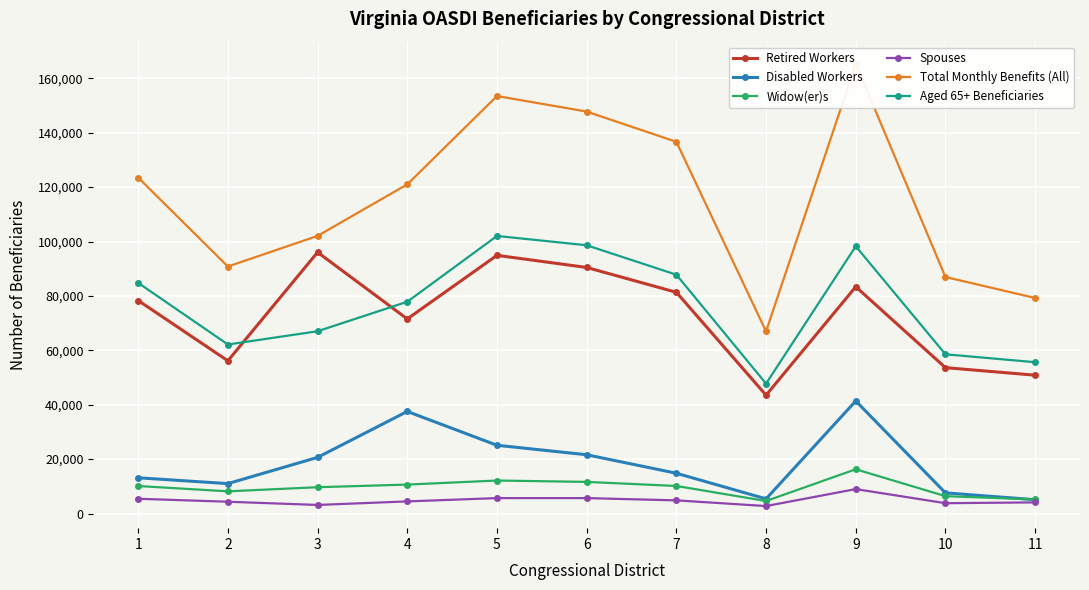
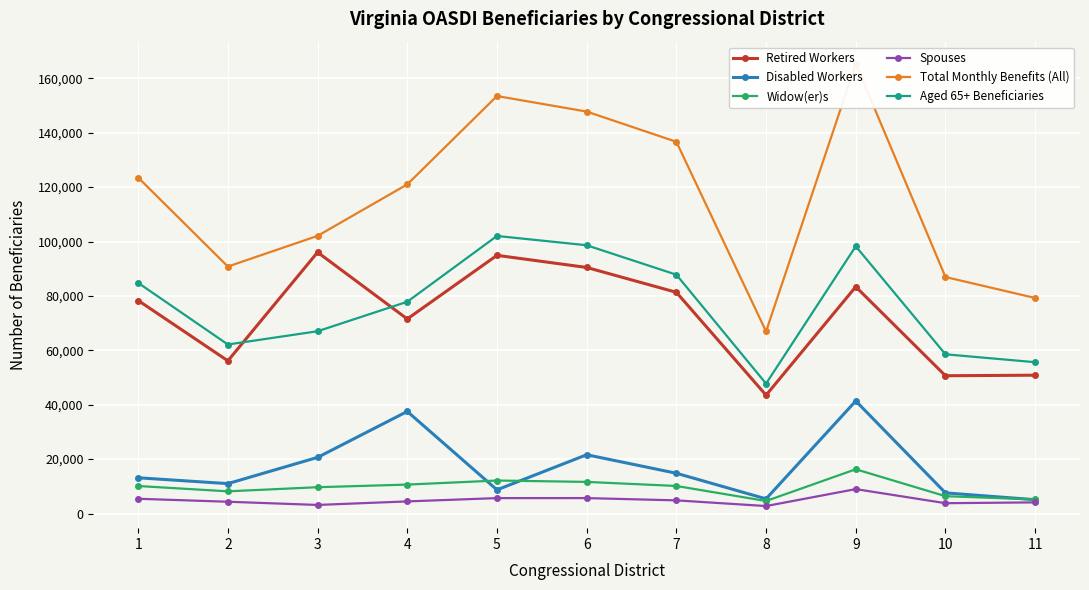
Disabled Workers, 5: 25,000 -> 9,000
Retired Workers, 10: 54,000 -> 51,000
